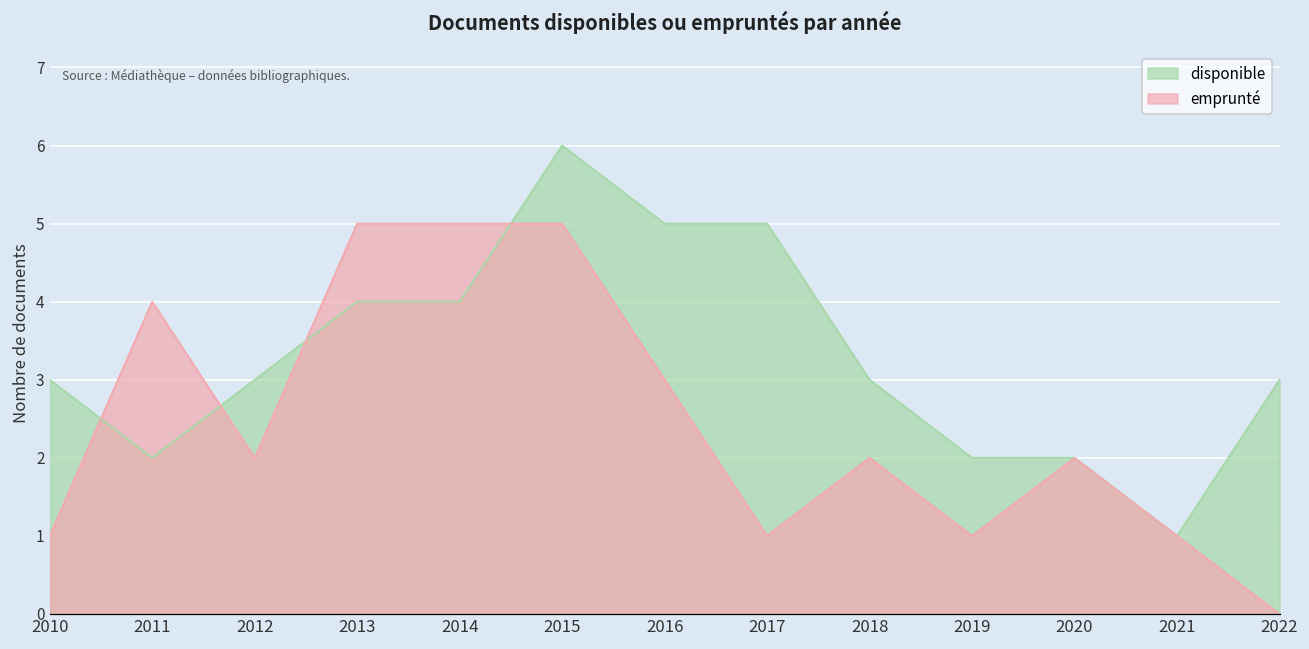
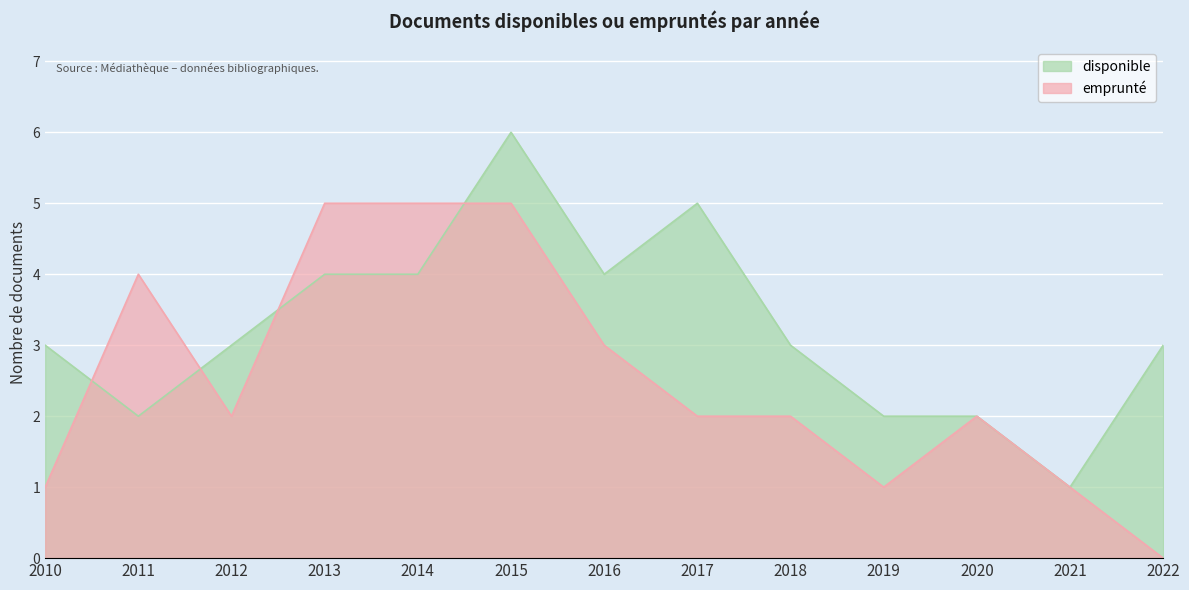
disponible, 2016: 5 -> 4
emprunté, 2017: 1 -> 2
